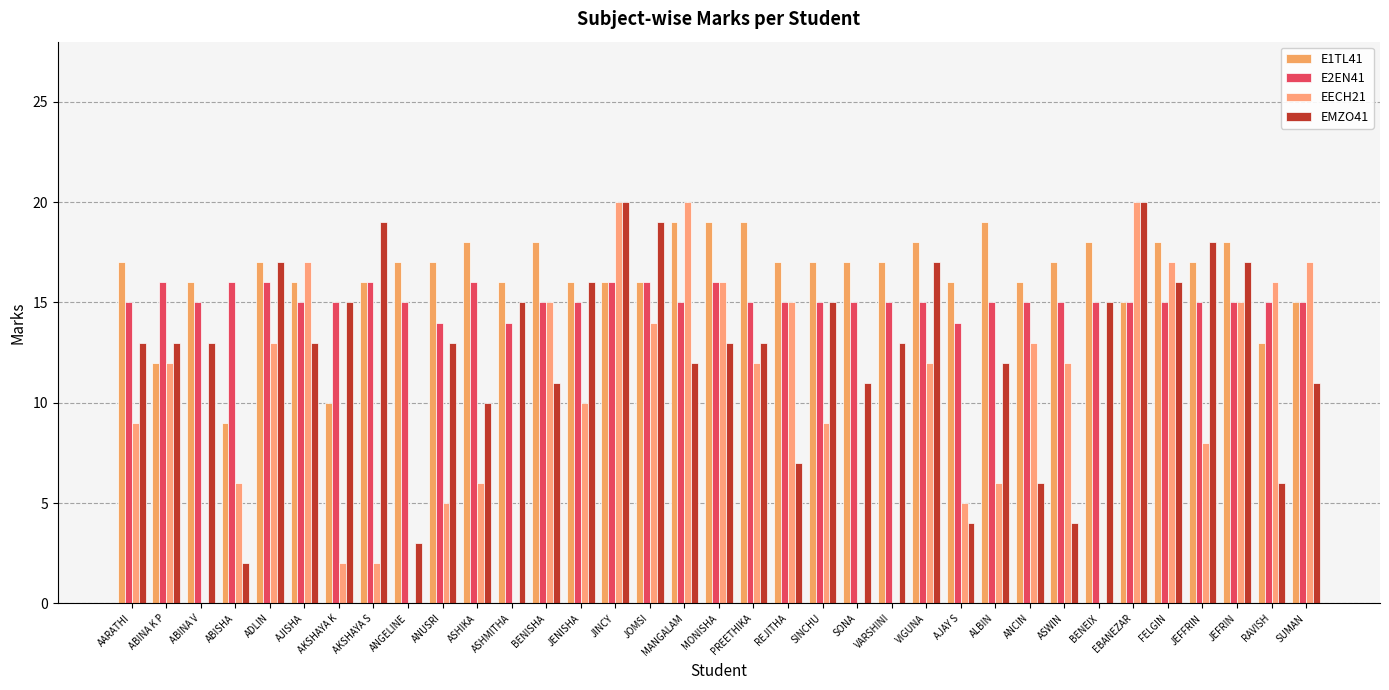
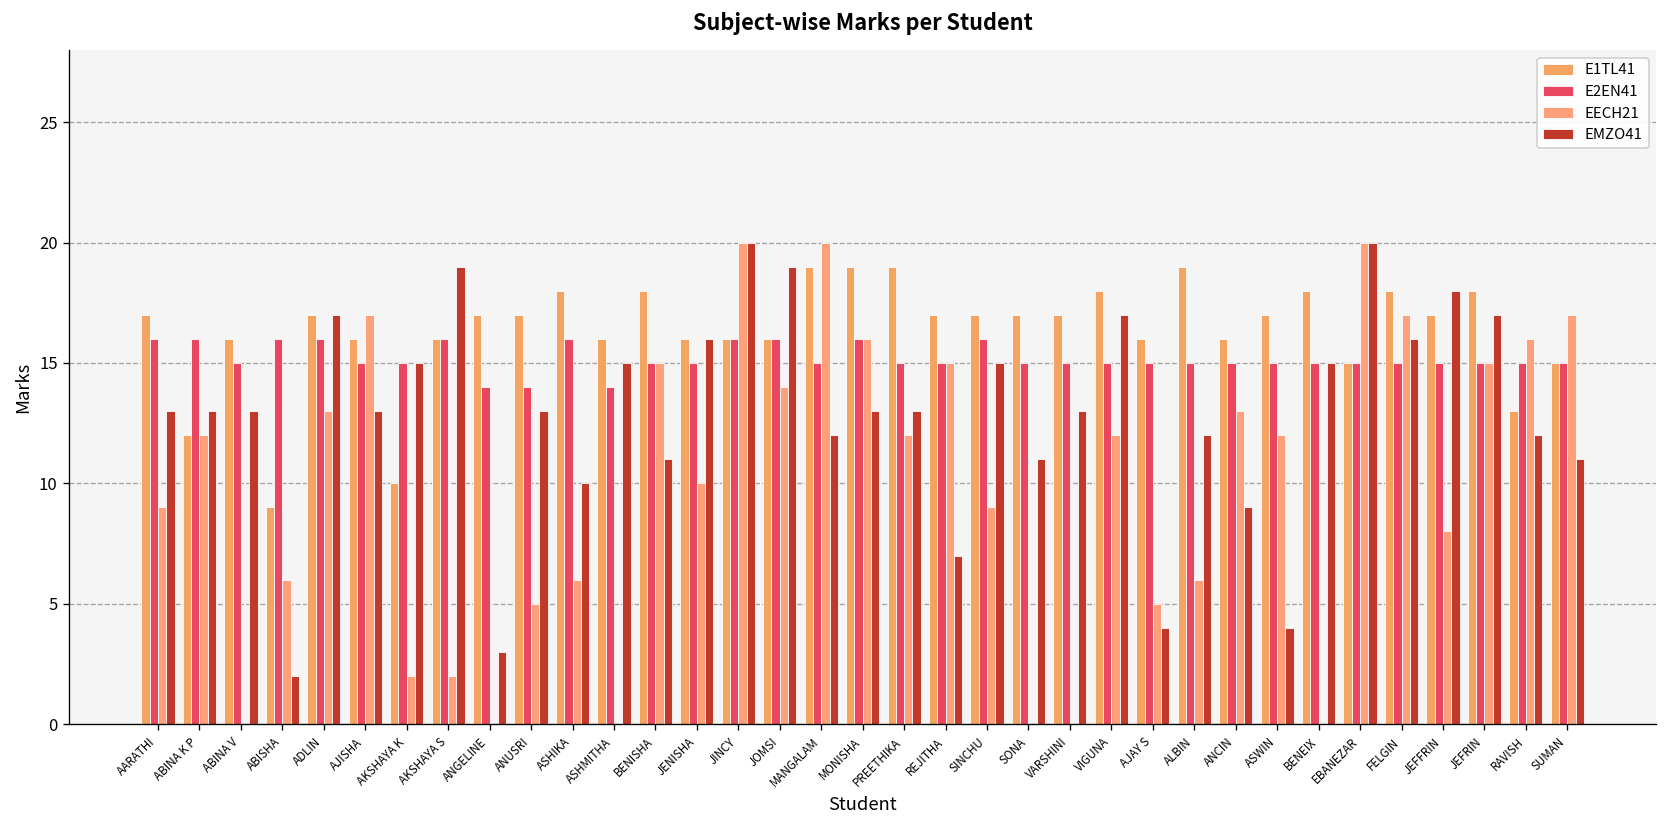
E2EN41, AARATHI: 15 -> 16
E2EN41, ANGELINE: 15 -> 14
E2EN41, SINCHU: 15 -> 16
E2EN41, AJAY S: 14 -> 15
EMZO41, ANCIN: 6 -> 9
EMZO41, RAVISH: 6 -> 12
